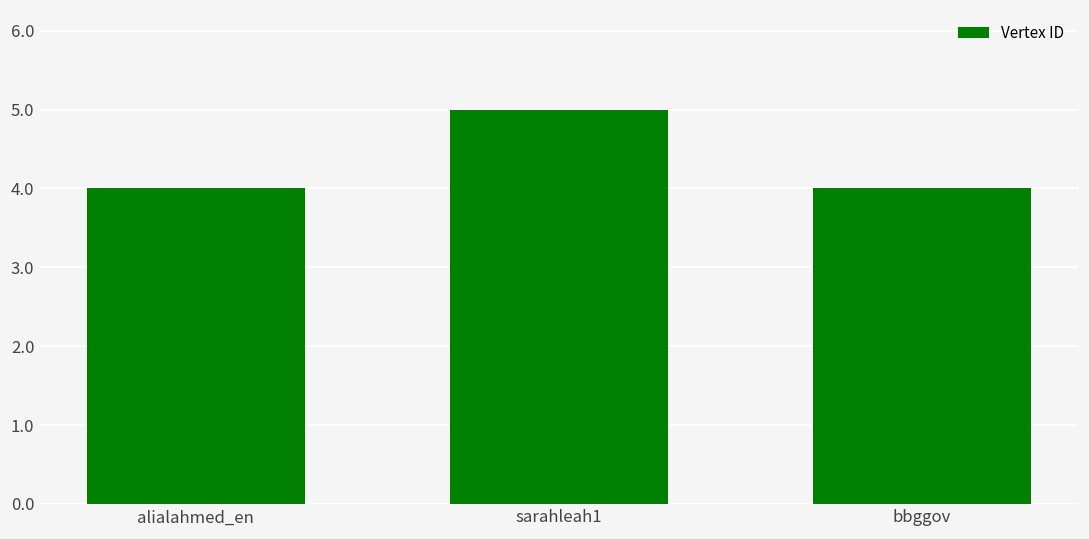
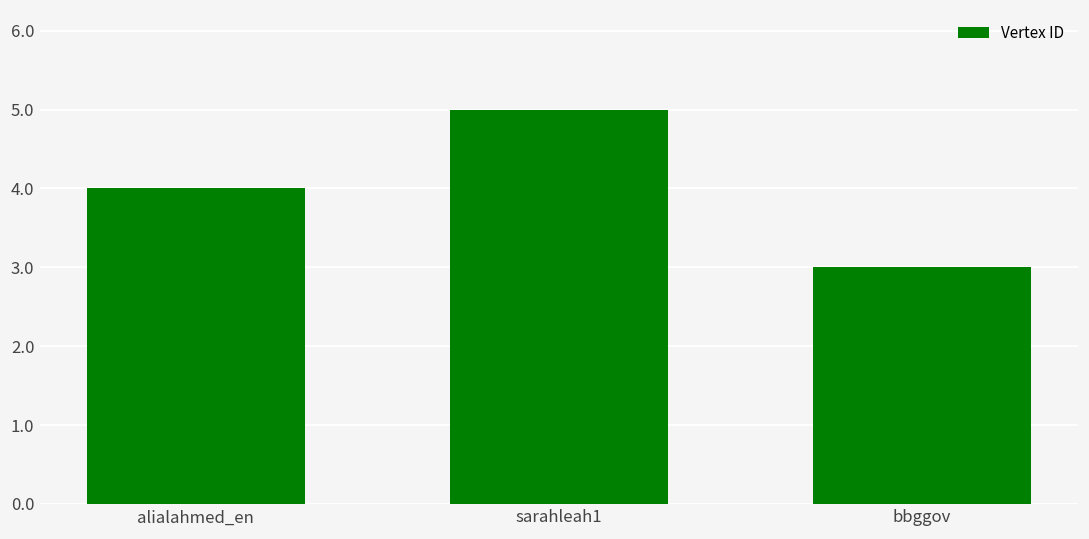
bbggov: 4 -> 3
